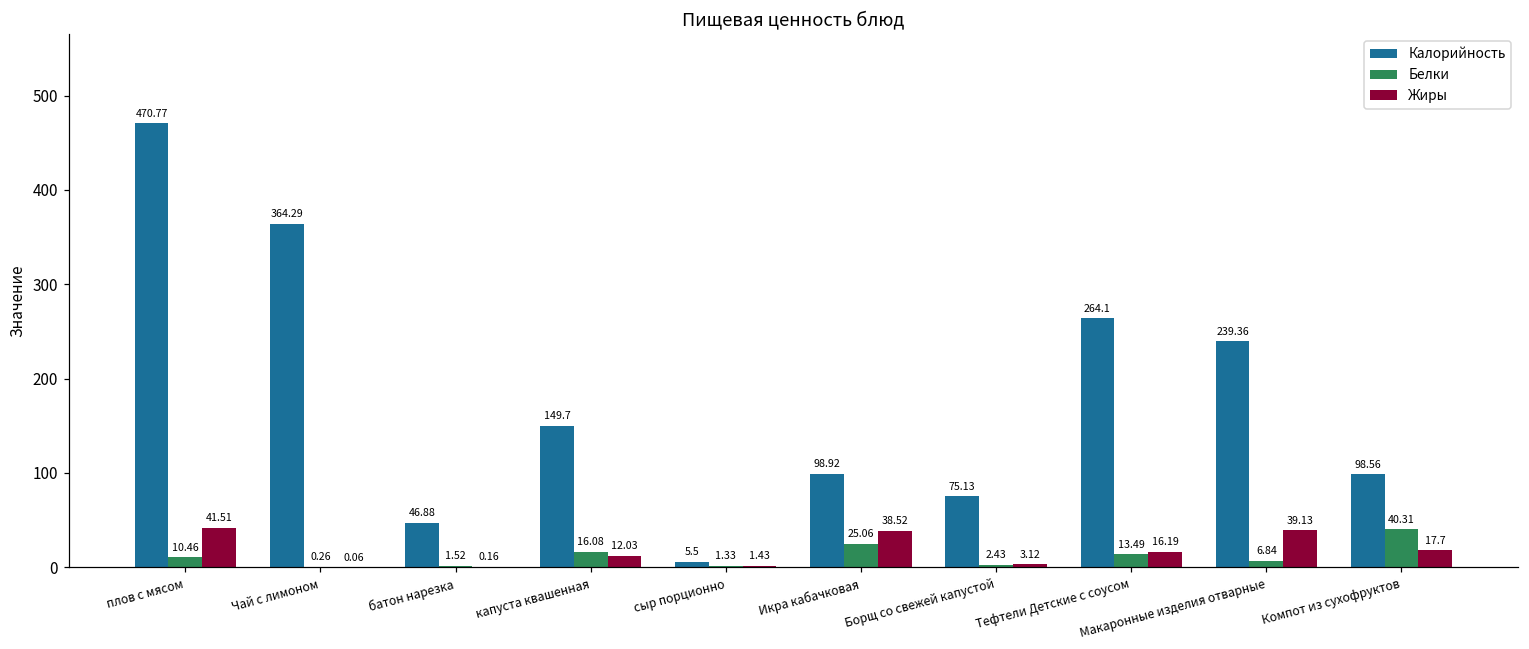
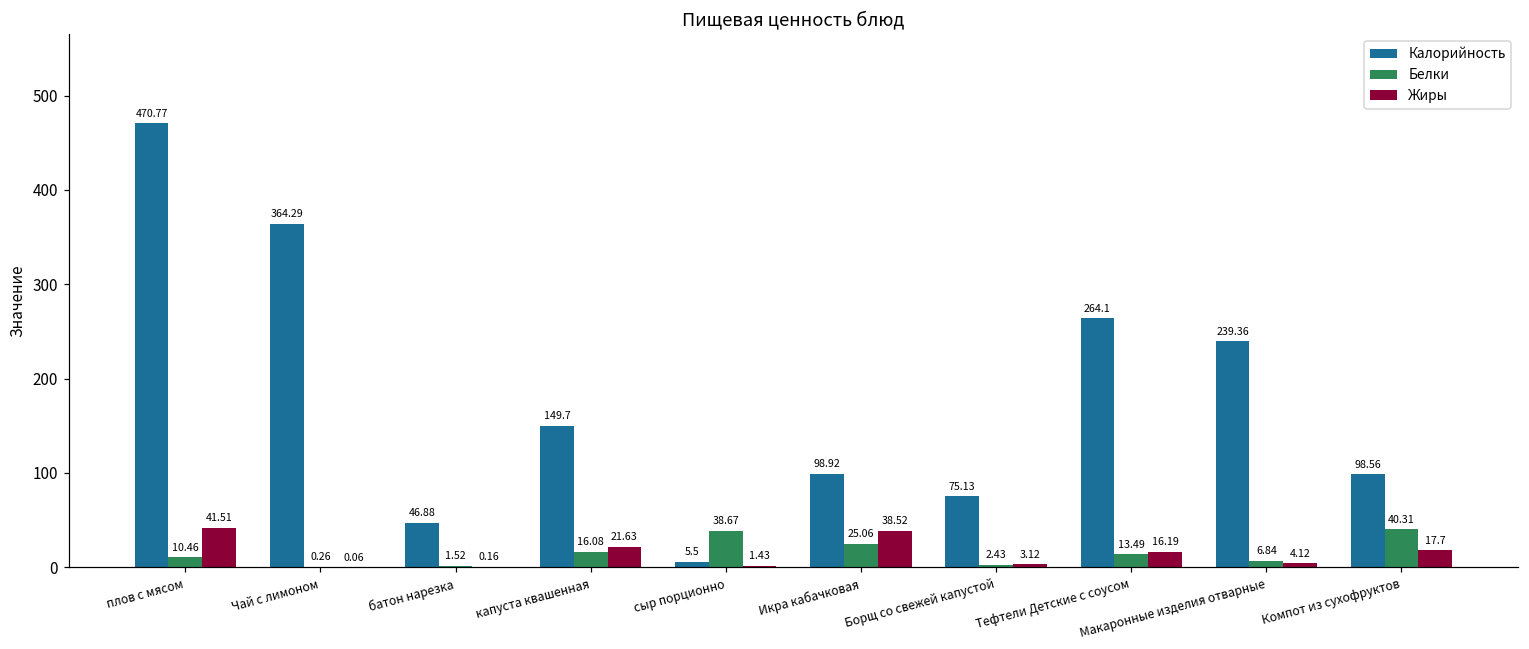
Жиры, капуста квашенная: 12.03 -> 21.63
Белки, сыр порционно: 1.33 -> 38.67
Жиры, Макаронные изделия отварные: 39.13 -> 4.12
